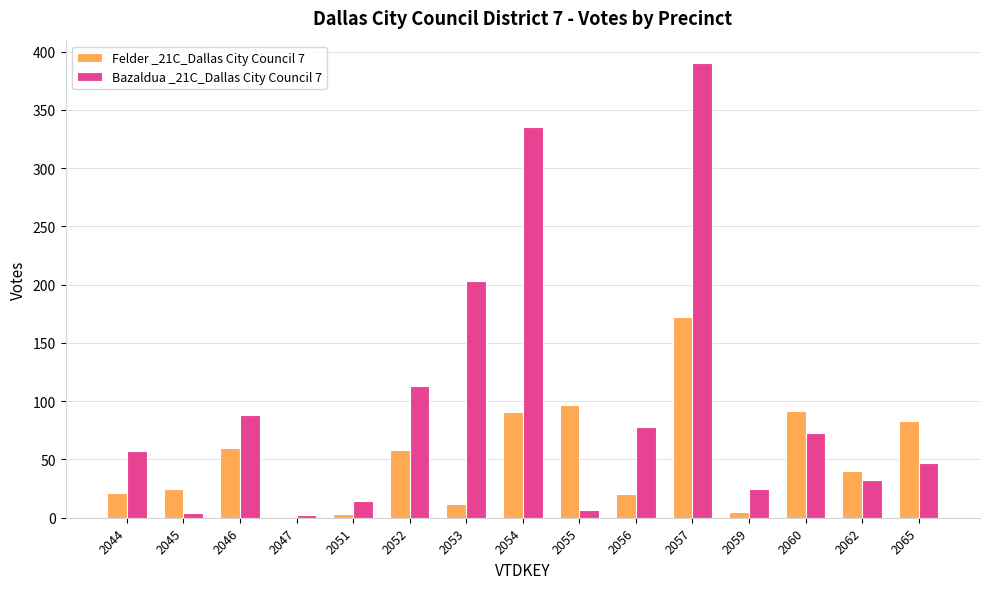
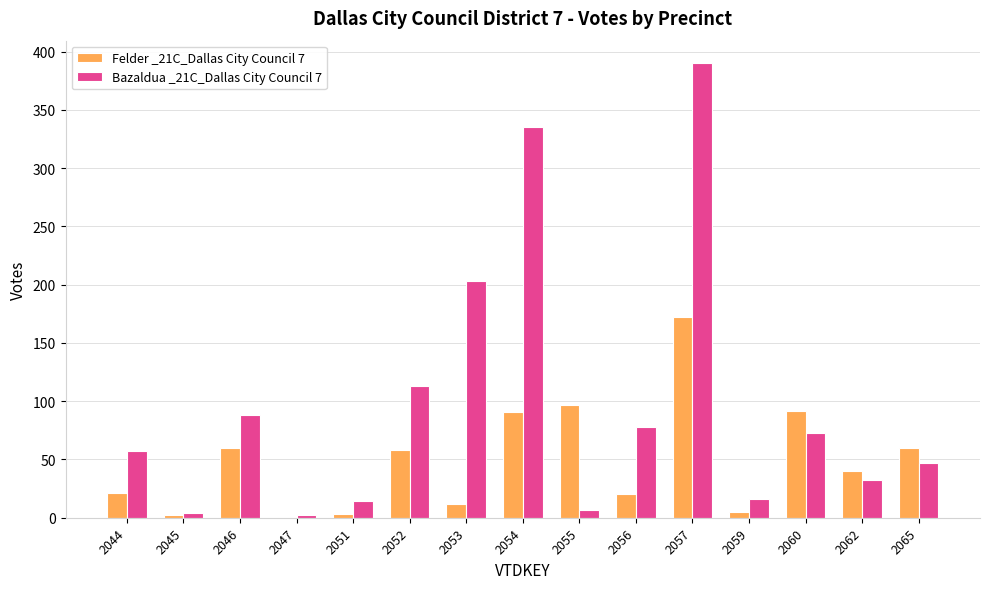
Felder _21C_Dallas City Council 7, 2045: 25 -> 2
Bazaldua _21C_Dallas City Council 7, 2059: 25 -> 16
Felder _21C_Dallas City Council 7, 2065: 83 -> 60
